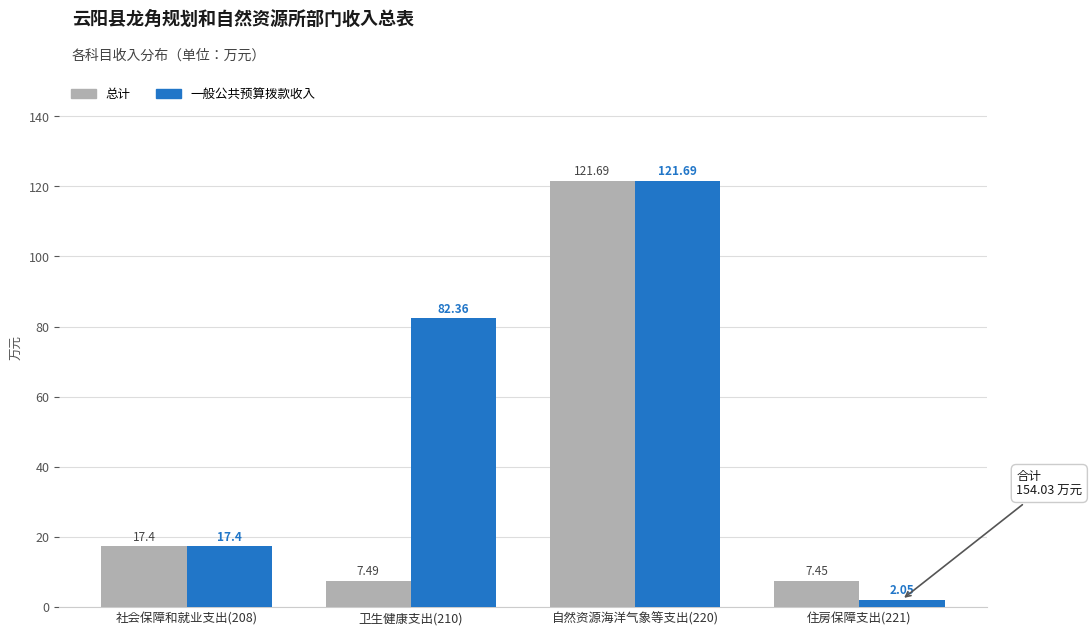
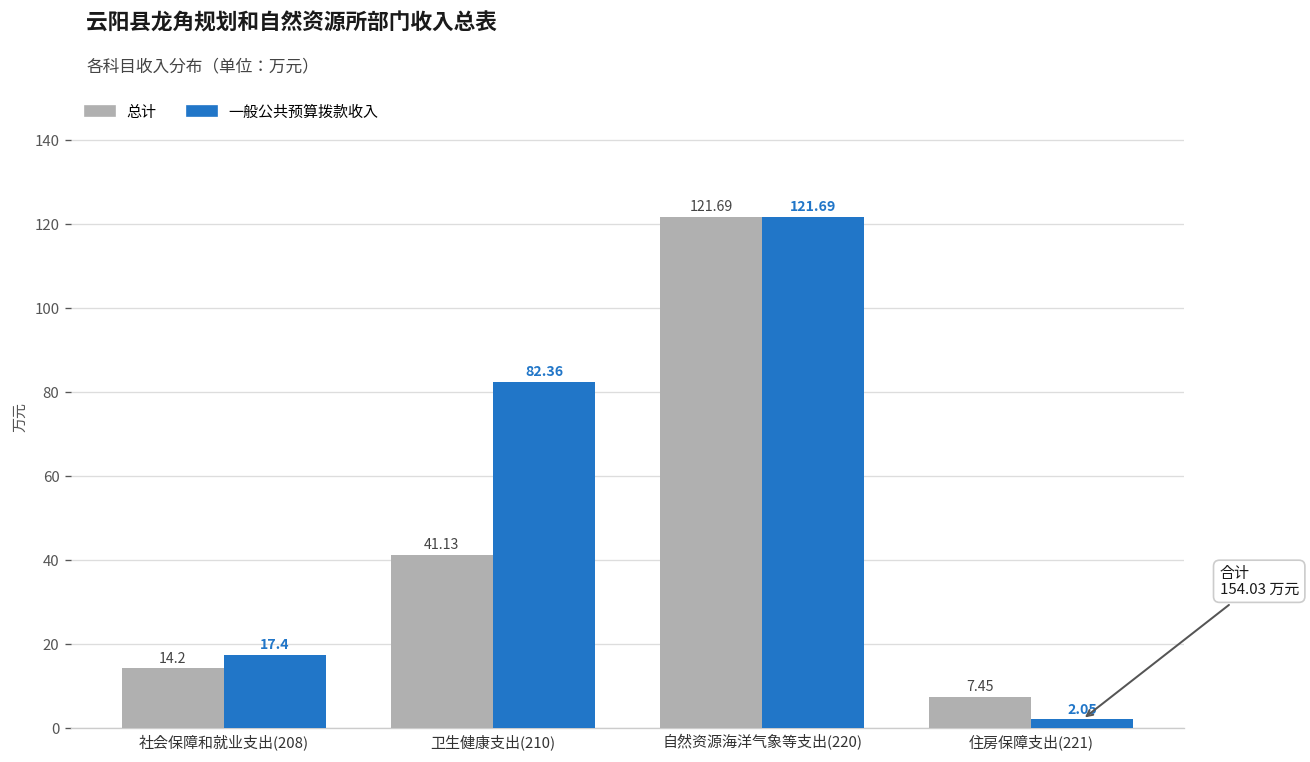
总计, 社会保障和就业支出(208): 17.4 -> 14.2
总计, 卫生健康支出(210): 7.49 -> 41.13
